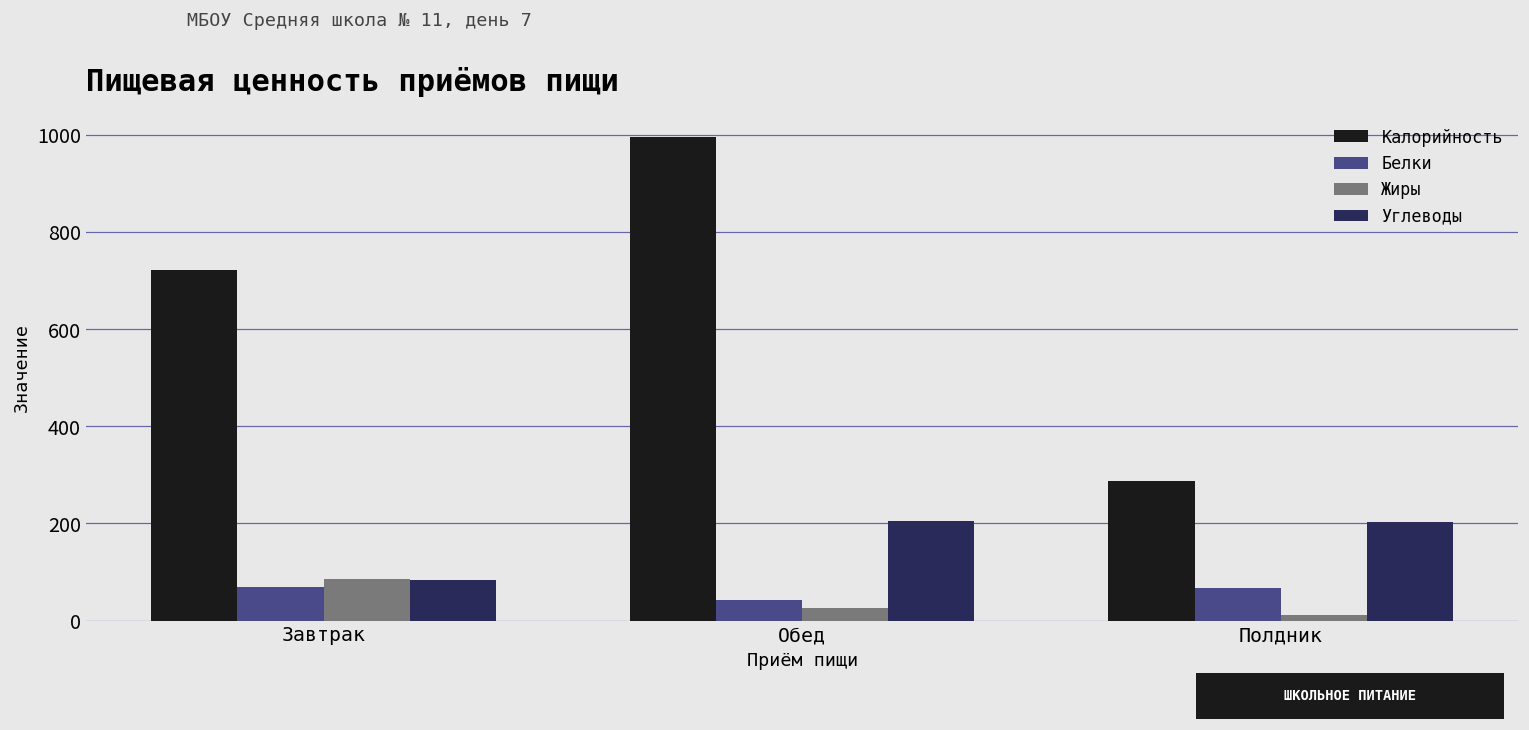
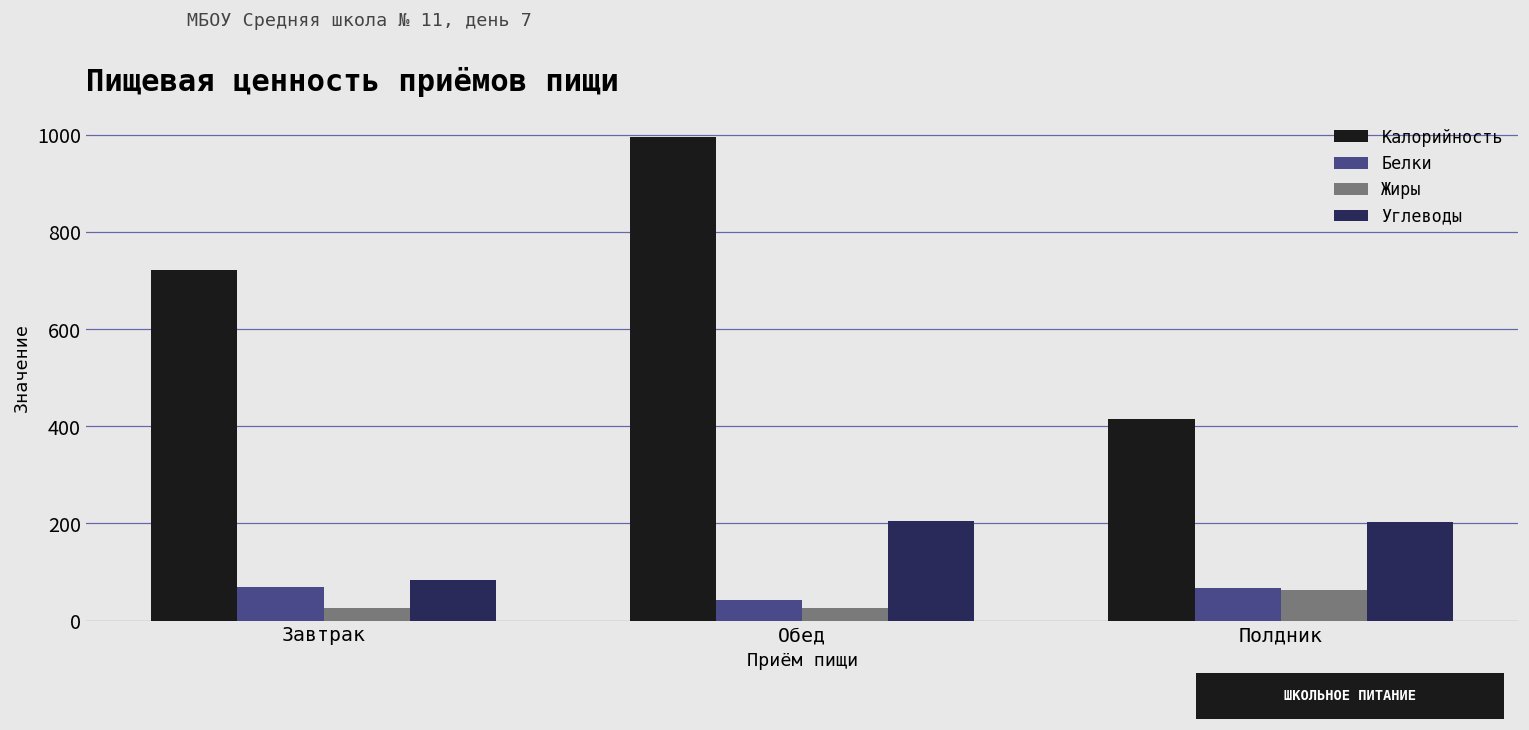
Жиры, Завтрак: 90 -> 30
Калорийность, Полдник: 290 -> 420
Жиры, Полдник: 10 -> 60
